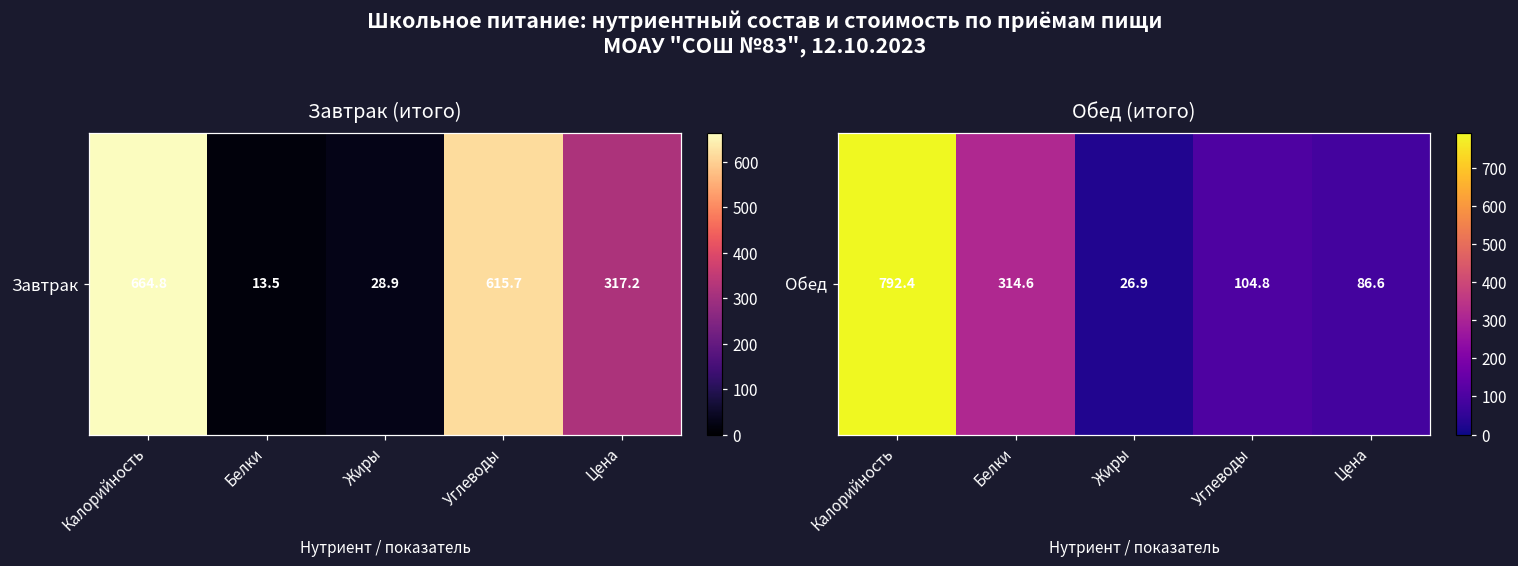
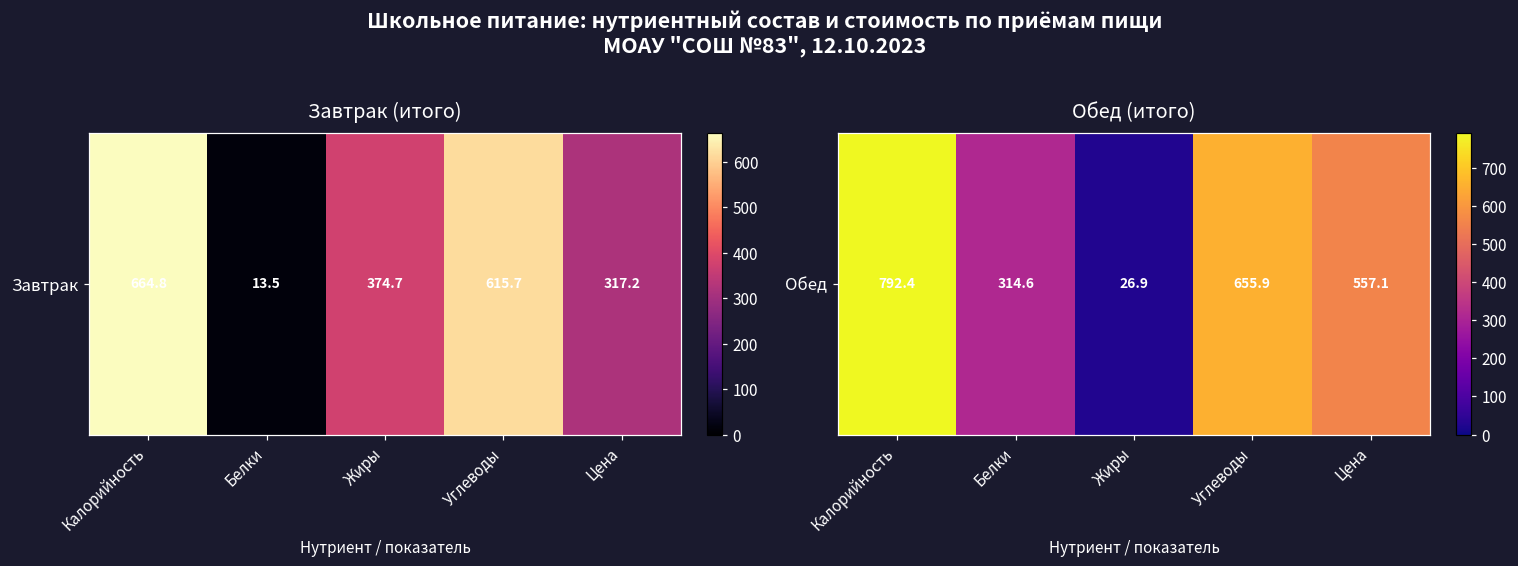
Завтрак (итого), Завтрак, Жиры: 28.9 -> 374.7
Обед (итого), Обед, Углеводы: 104.8 -> 655.9
Обед (итого), Обед, Цена: 86.6 -> 557.1
